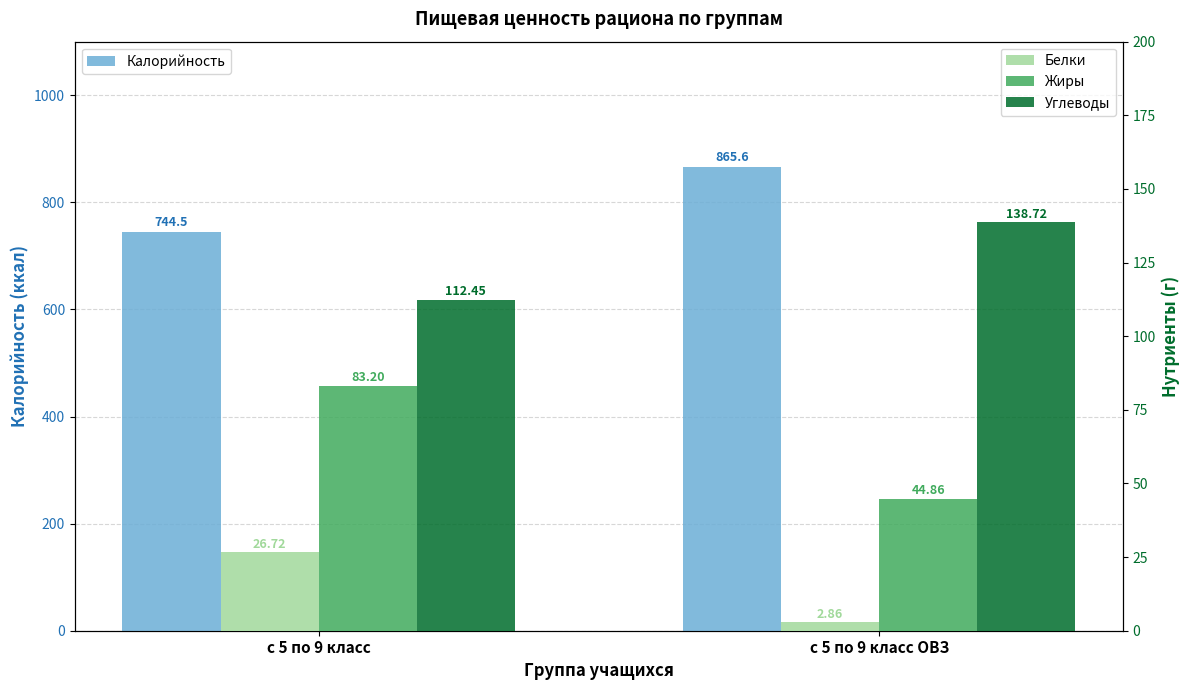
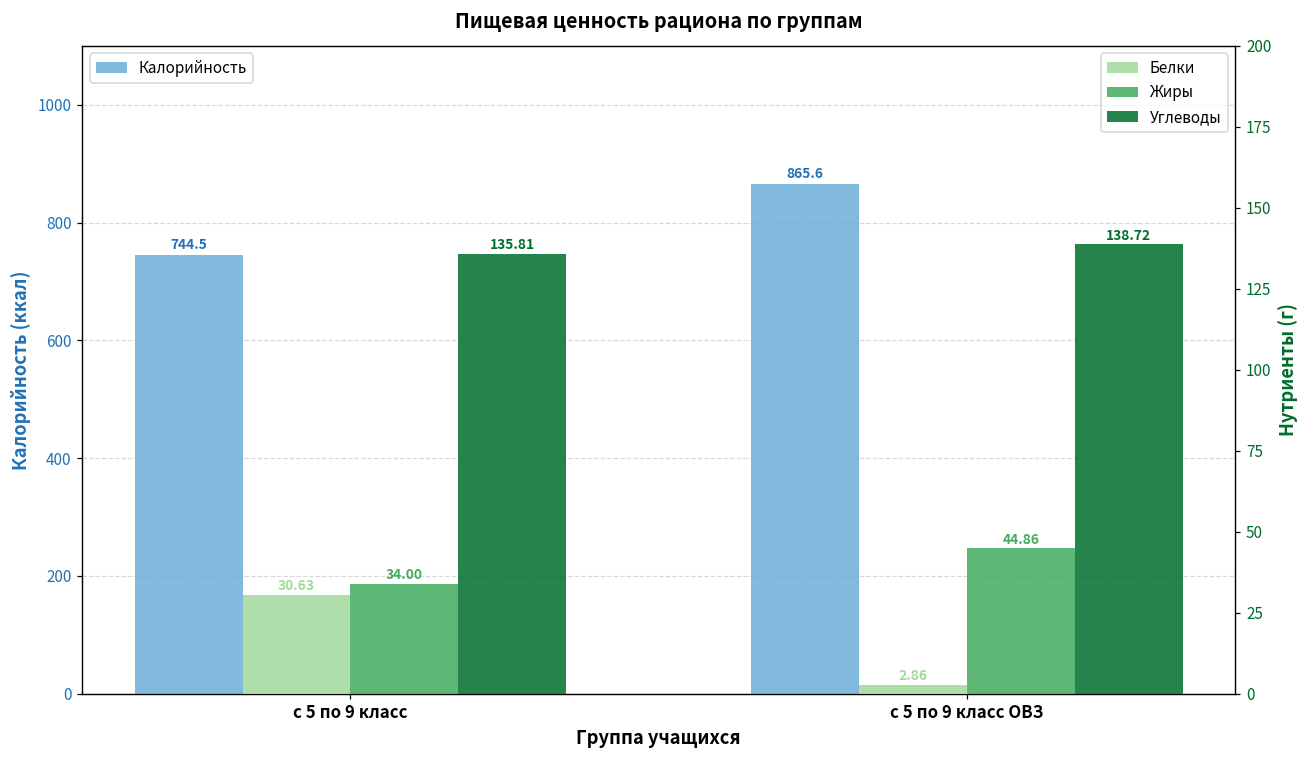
Белки, с 5 по 9 класс: 26.72 -> 30.63
Жиры, с 5 по 9 класс: 83.20 -> 34.00
Углеводы, с 5 по 9 класс: 112.45 -> 135.81
